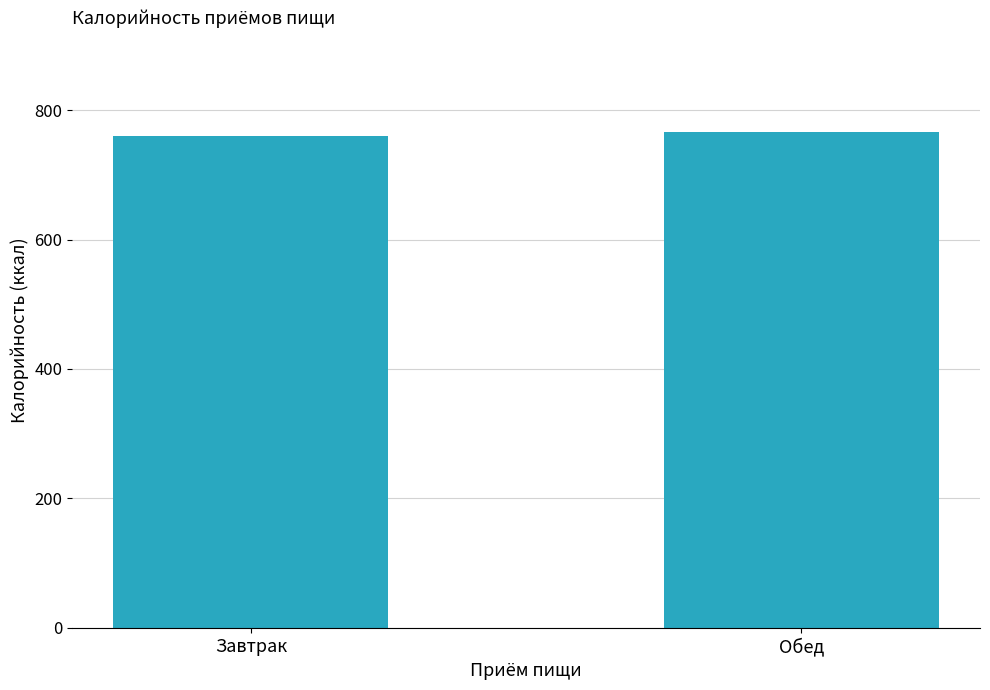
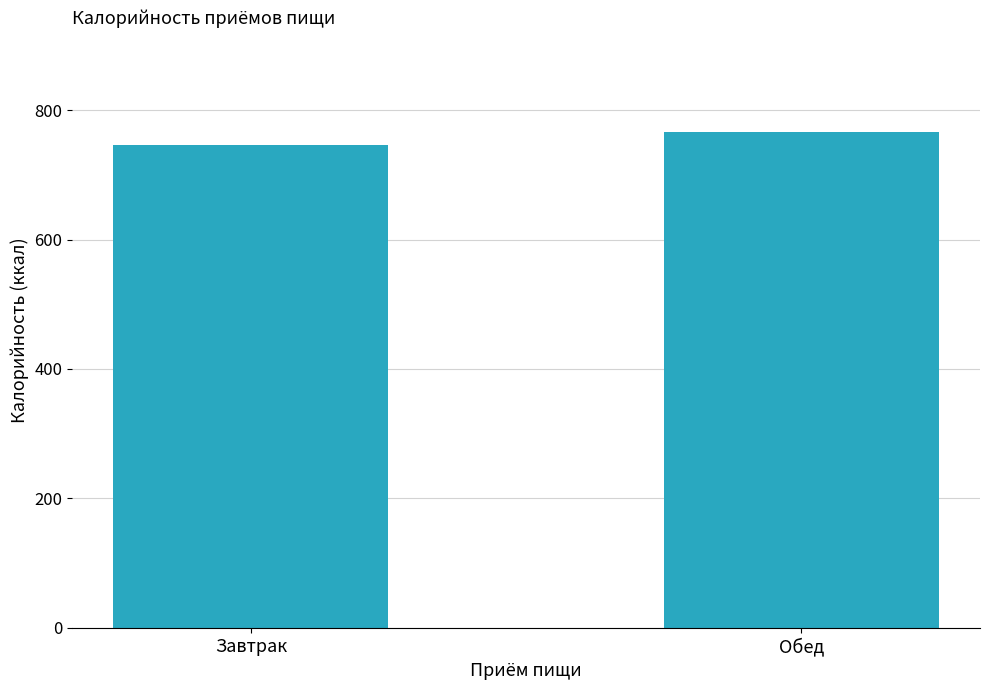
Завтрак: 760 -> 750
